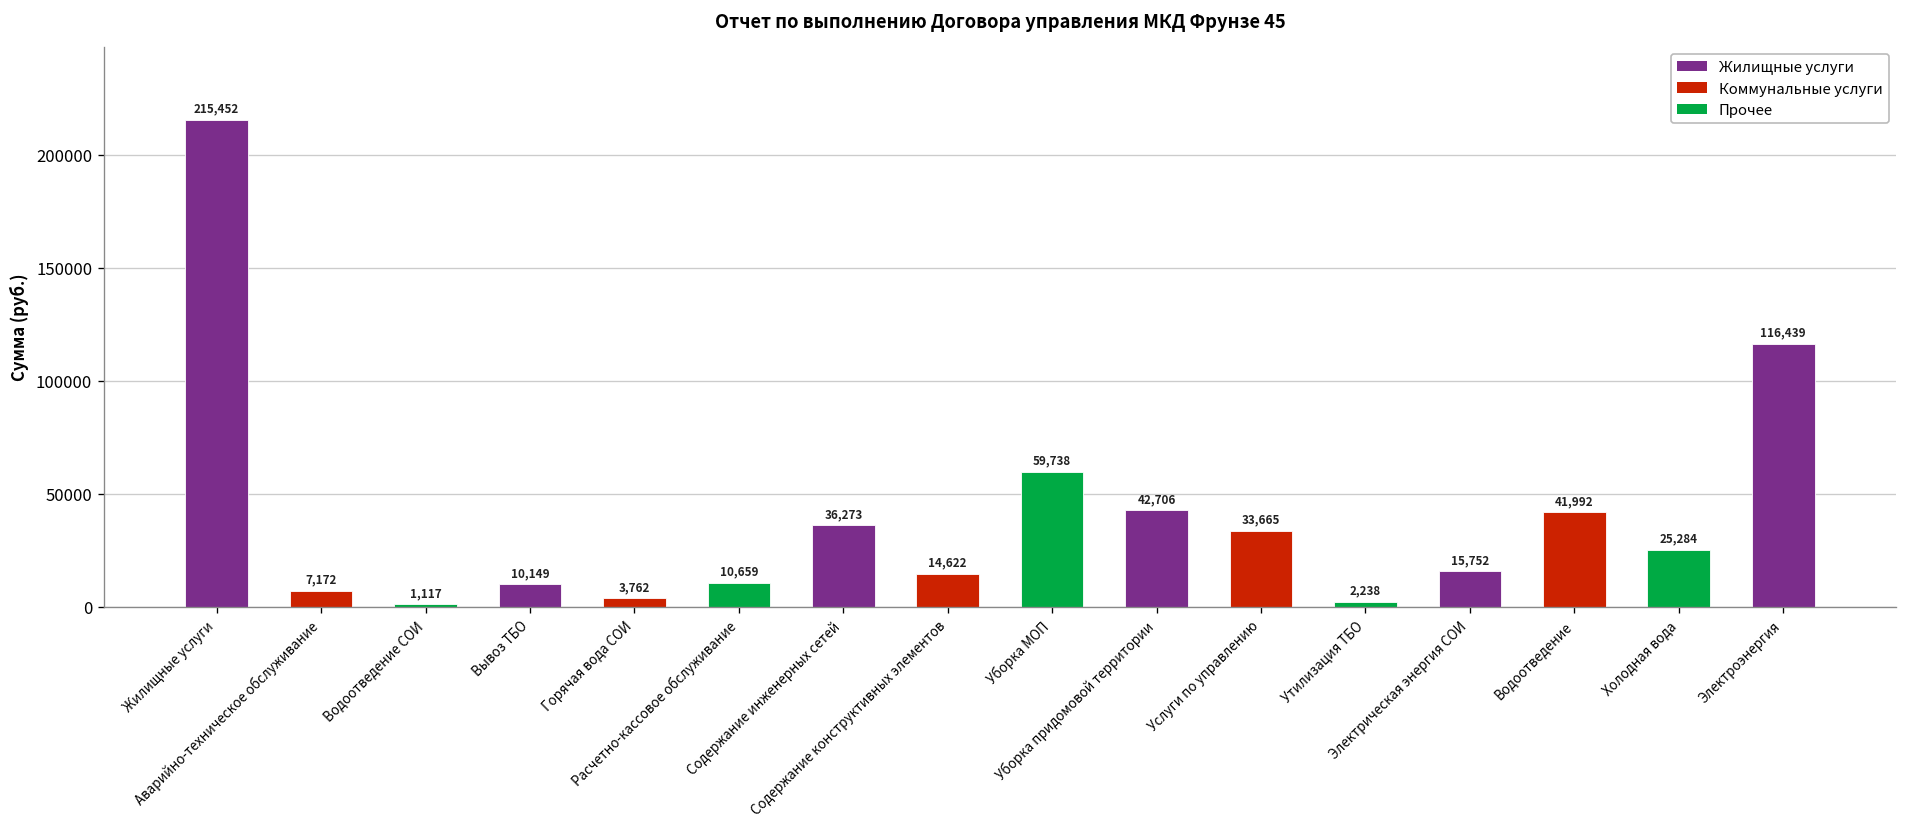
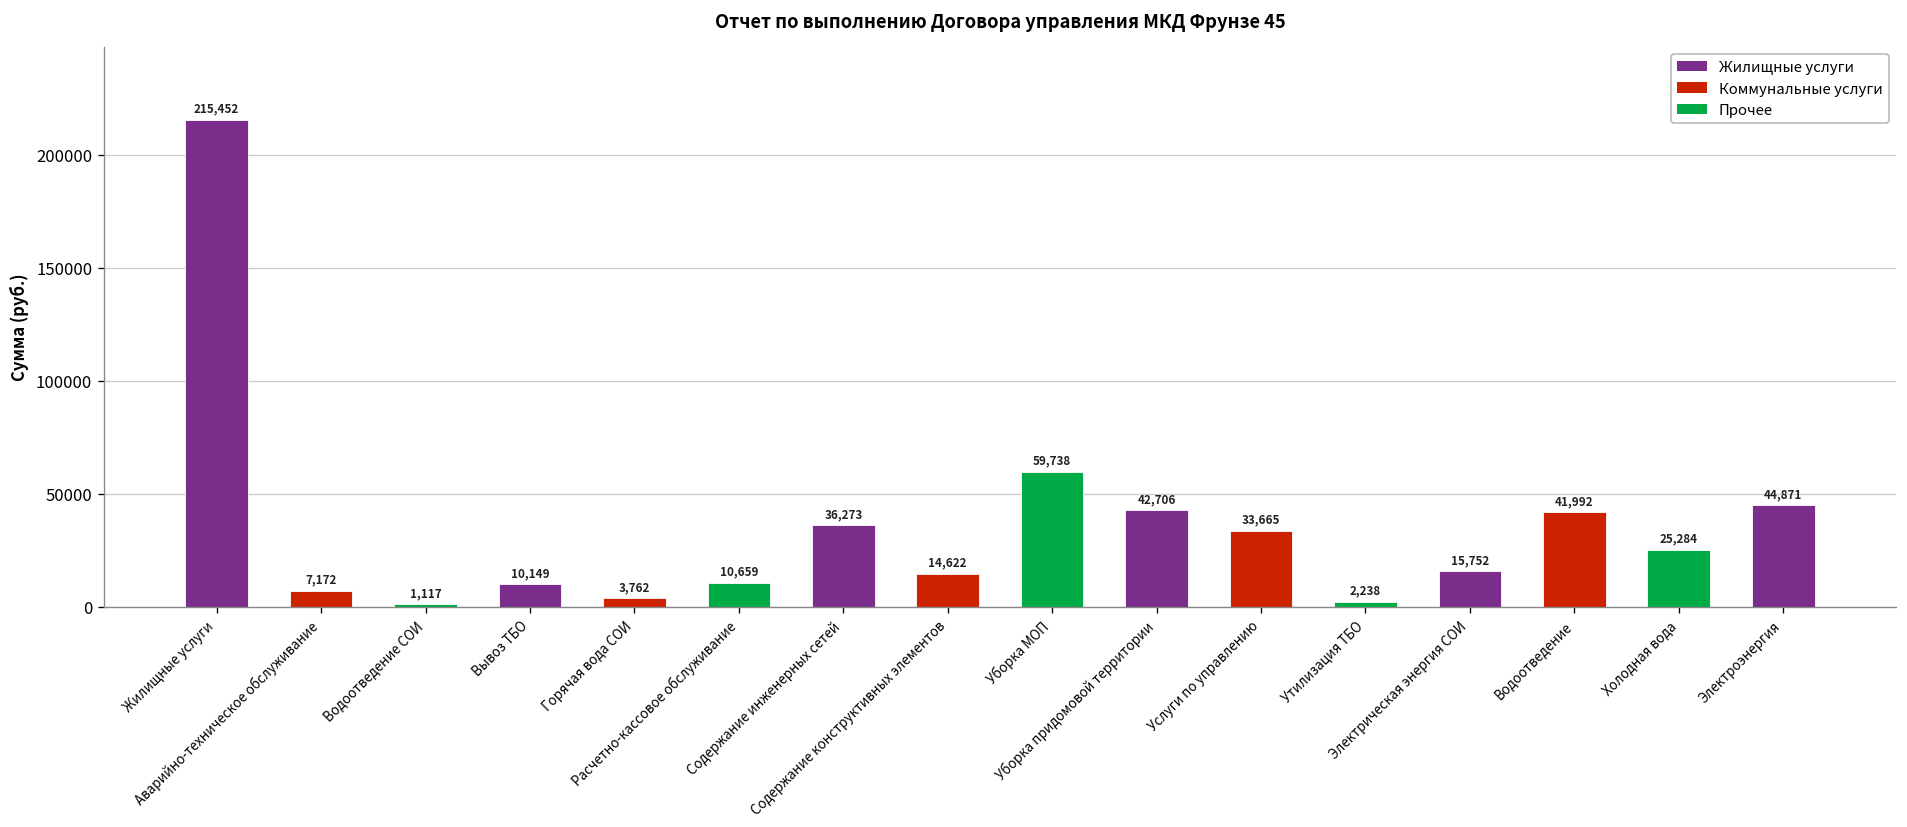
Электроэнергия: 116,439 -> 44,871
